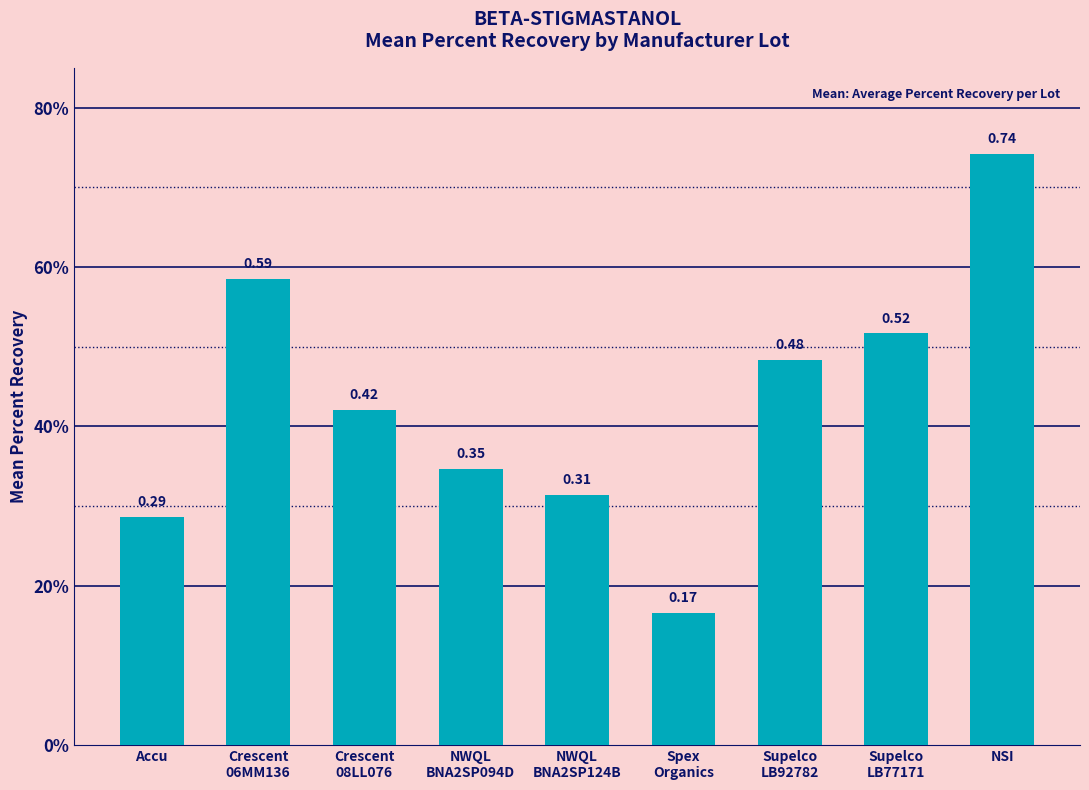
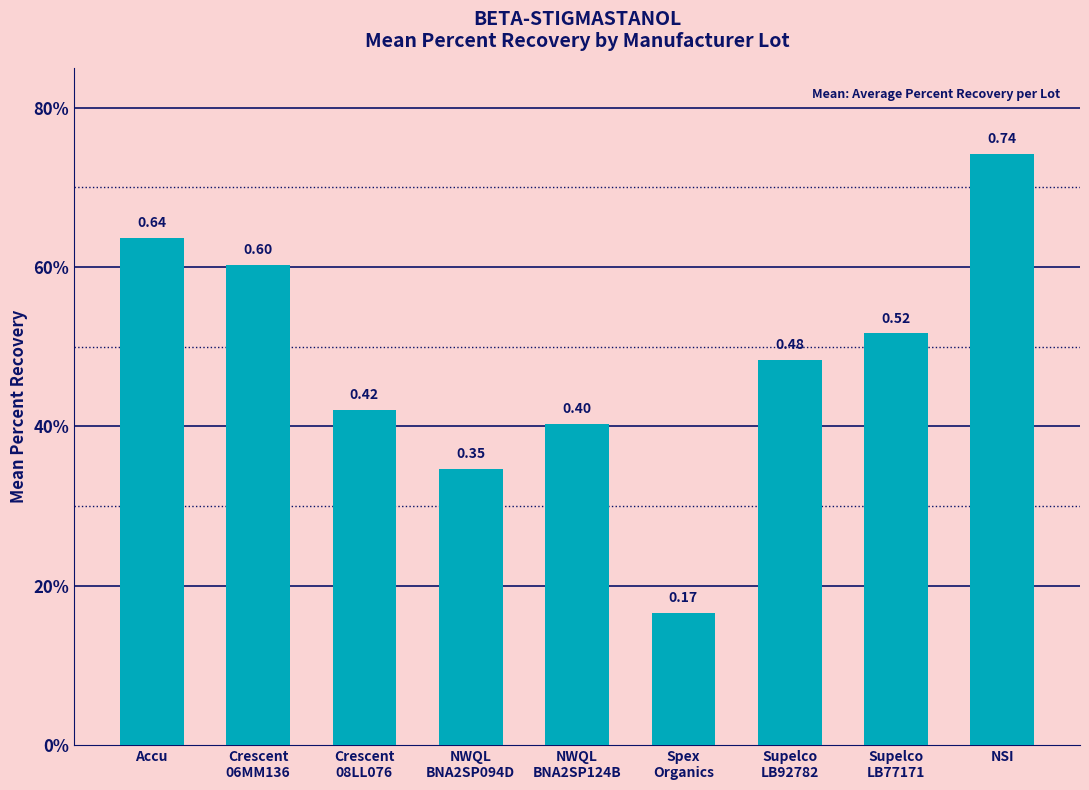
Accu: 0.29 -> 0.64
Crescent 06MM136: 0.59 -> 0.60
NWQL BNA2SP124B: 0.31 -> 0.40
